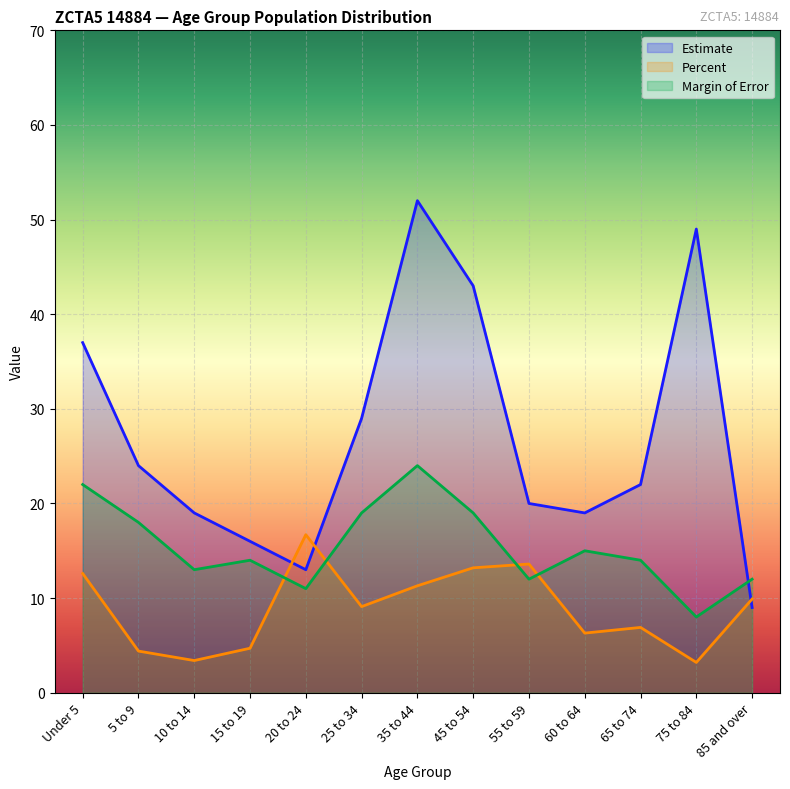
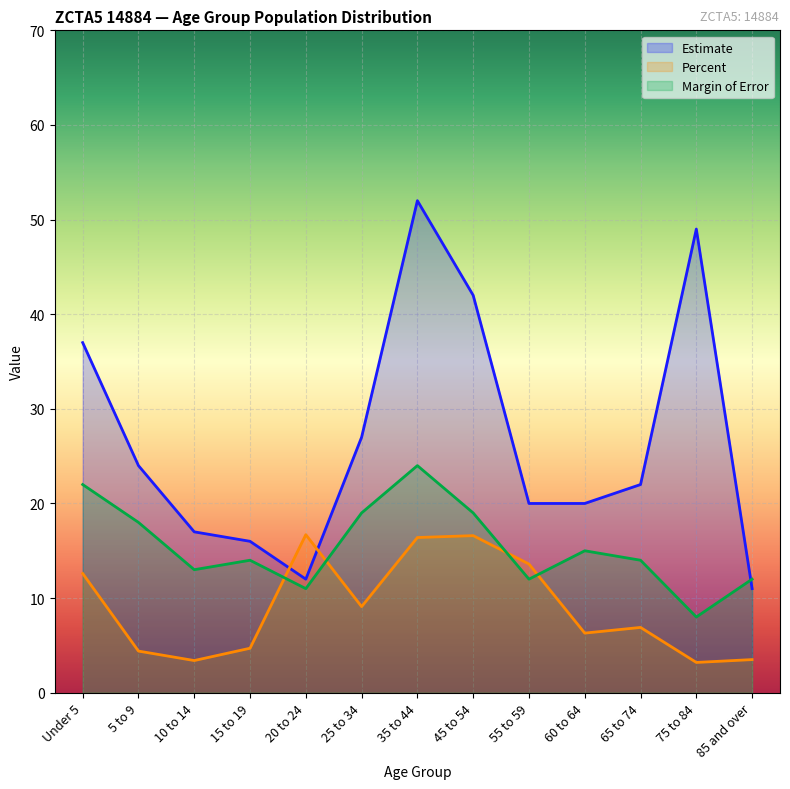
Estimate, 10 to 14: 19 -> 17
Estimate, 20 to 24: 13 -> 12
Estimate, 25 to 34: 29 -> 27
Percent, 35 to 44: 11 -> 16
Estimate, 45 to 54: 43 -> 42
Percent, 45 to 54: 13 -> 17
Estimate, 60 to 64: 19 -> 20
Estimate, 85 and over: 9 -> 11
Percent, 85 and over: 10 -> 4
